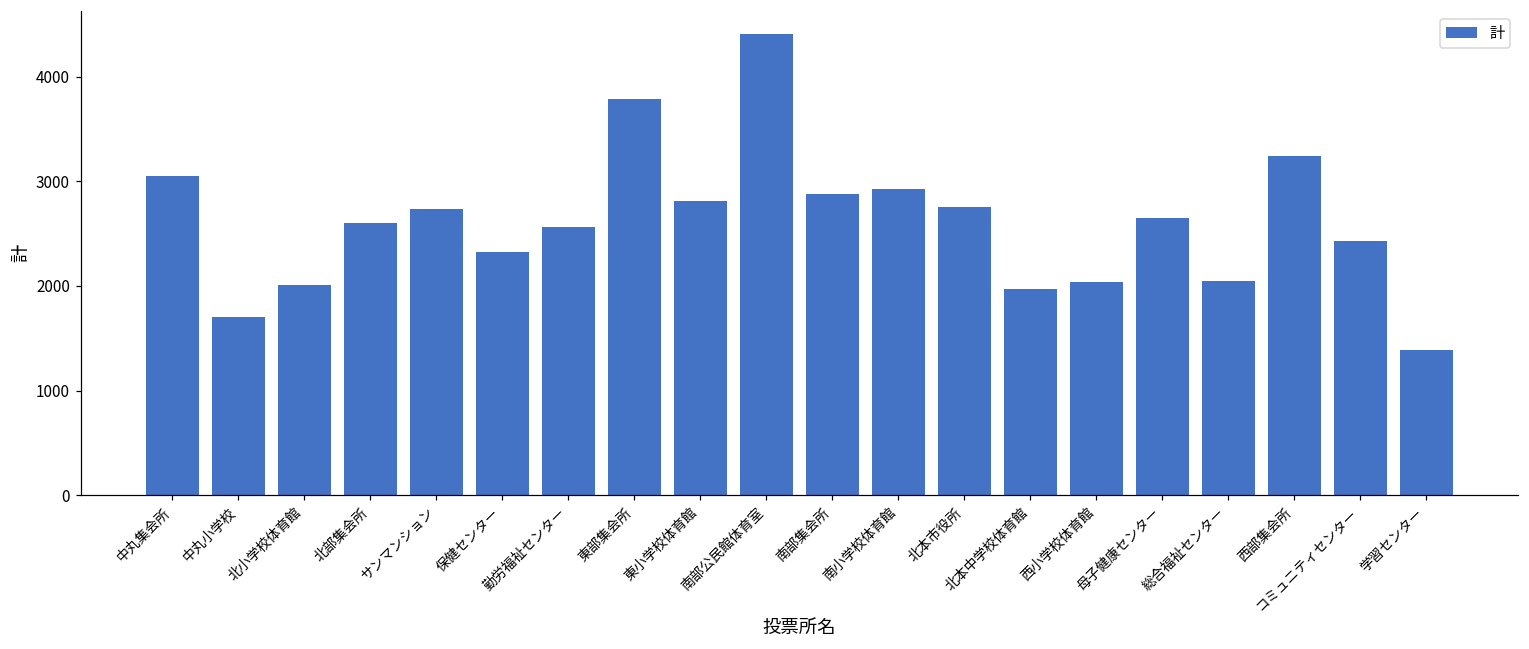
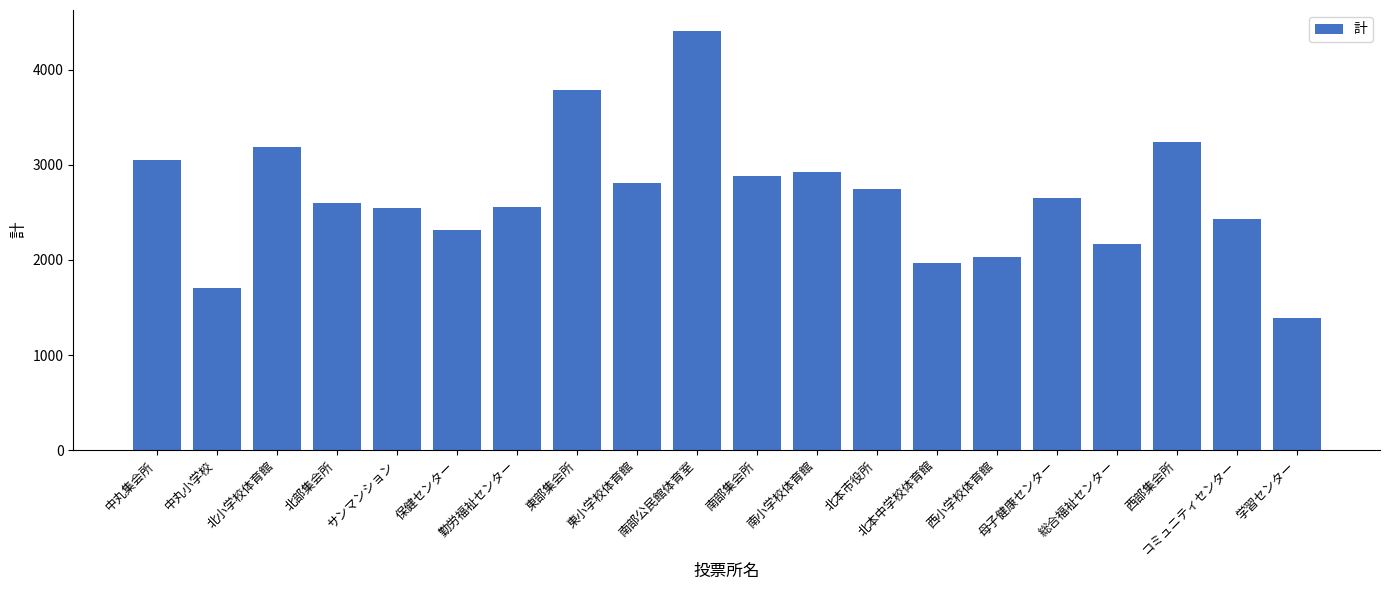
北小学校体育館: 2000 -> 3200
サンマンション: 2700 -> 2500
総合福祉センター: 2000 -> 2200
